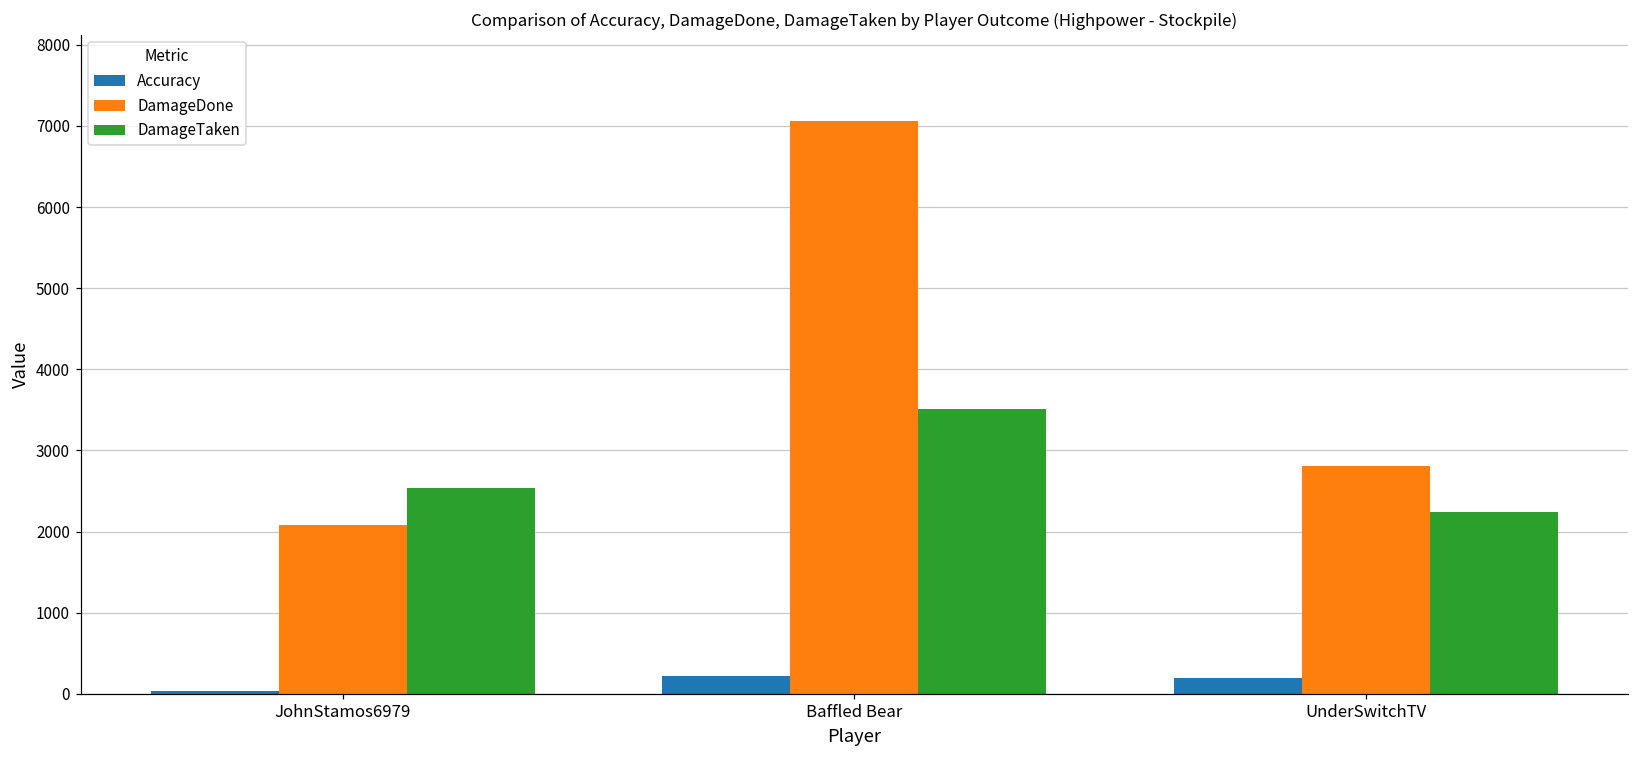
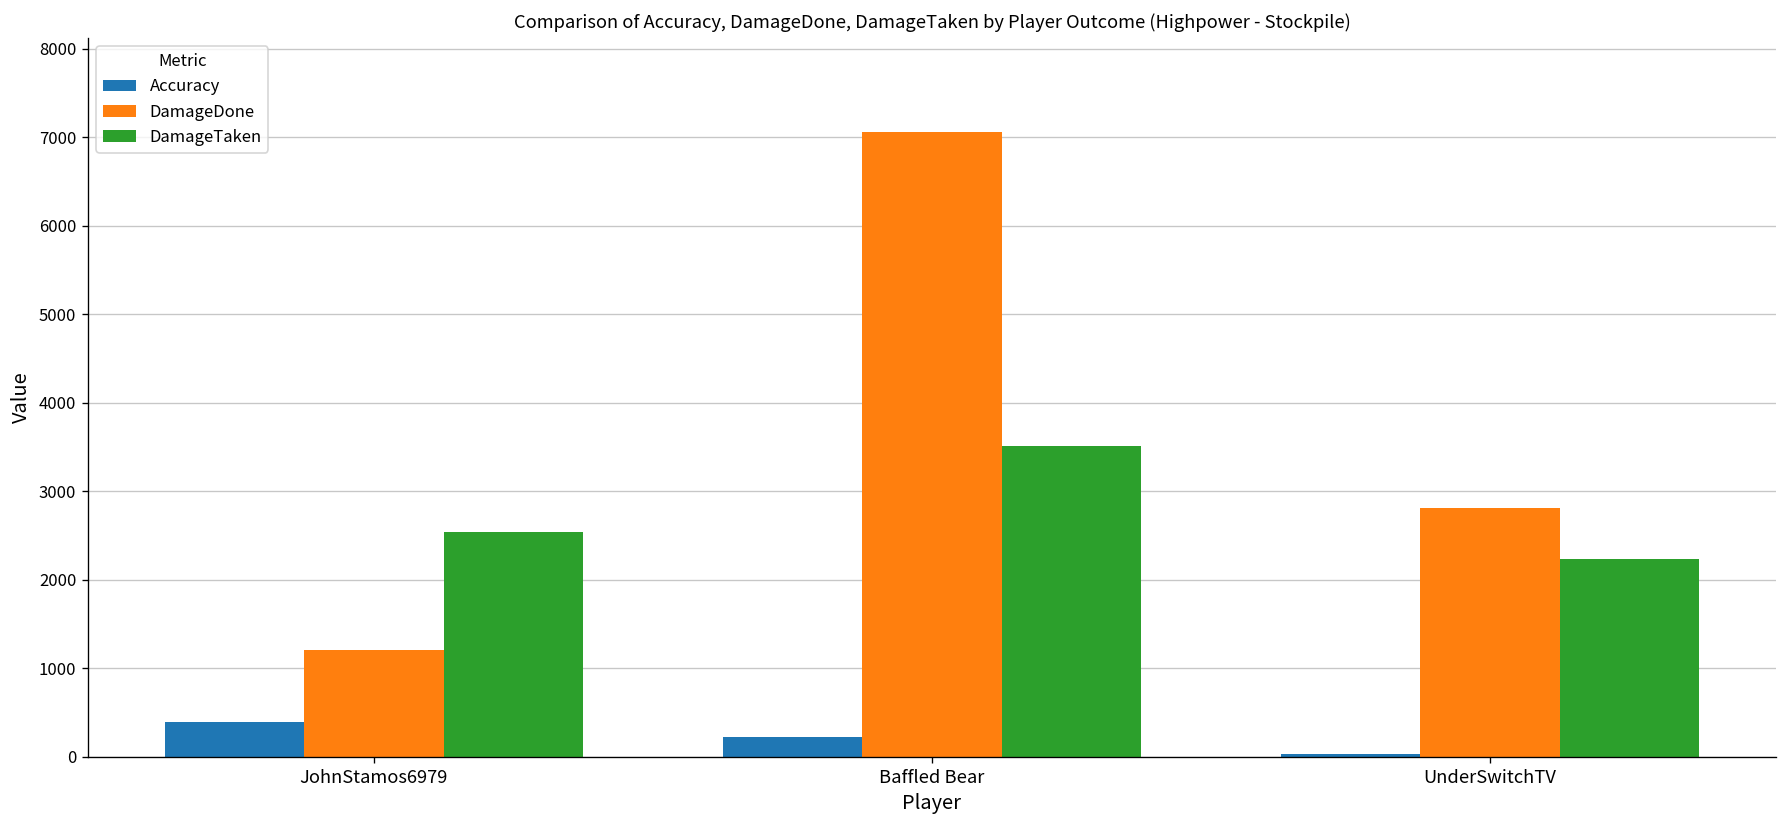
Accuracy, JohnStamos6979: 0 -> 400
DamageDone, JohnStamos6979: 2100 -> 1200
Accuracy, UnderSwitchTV: 200 -> 0
